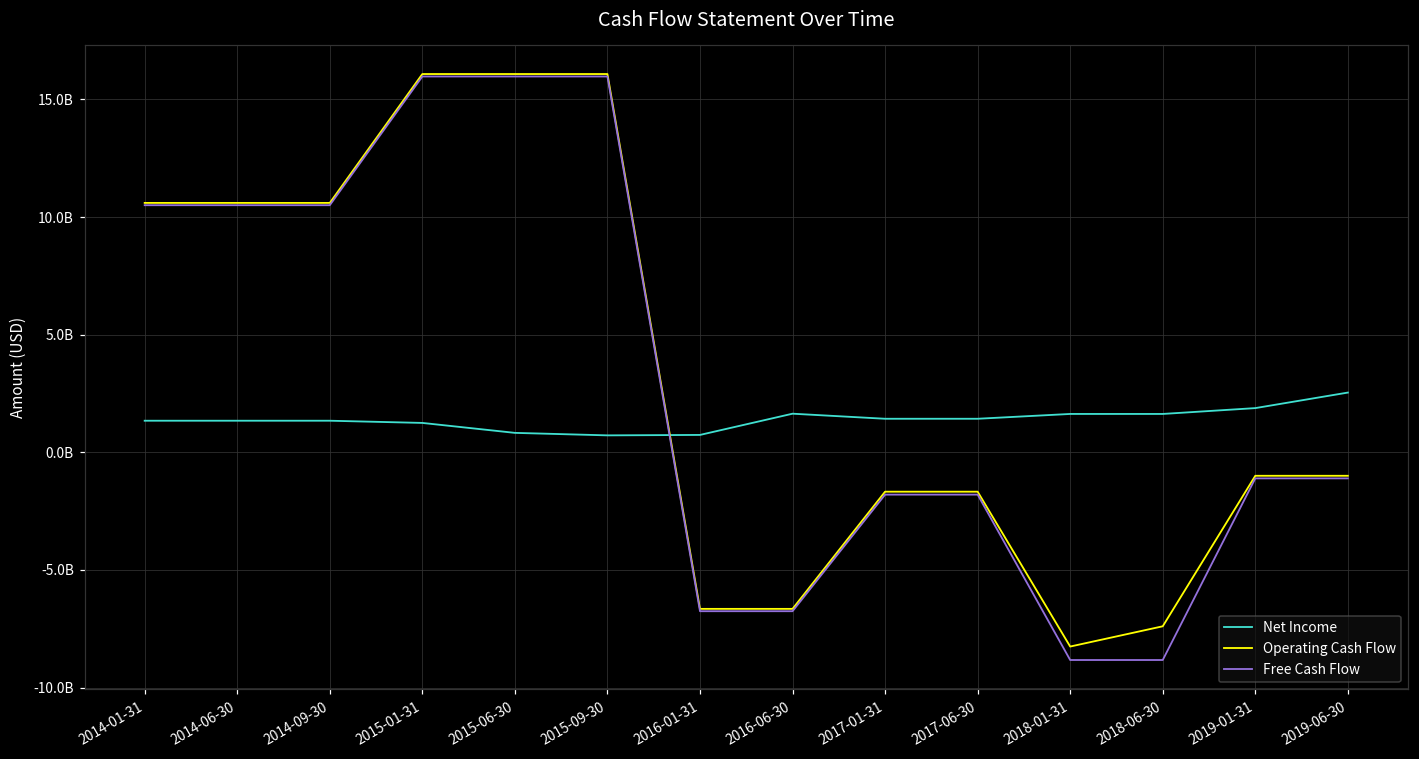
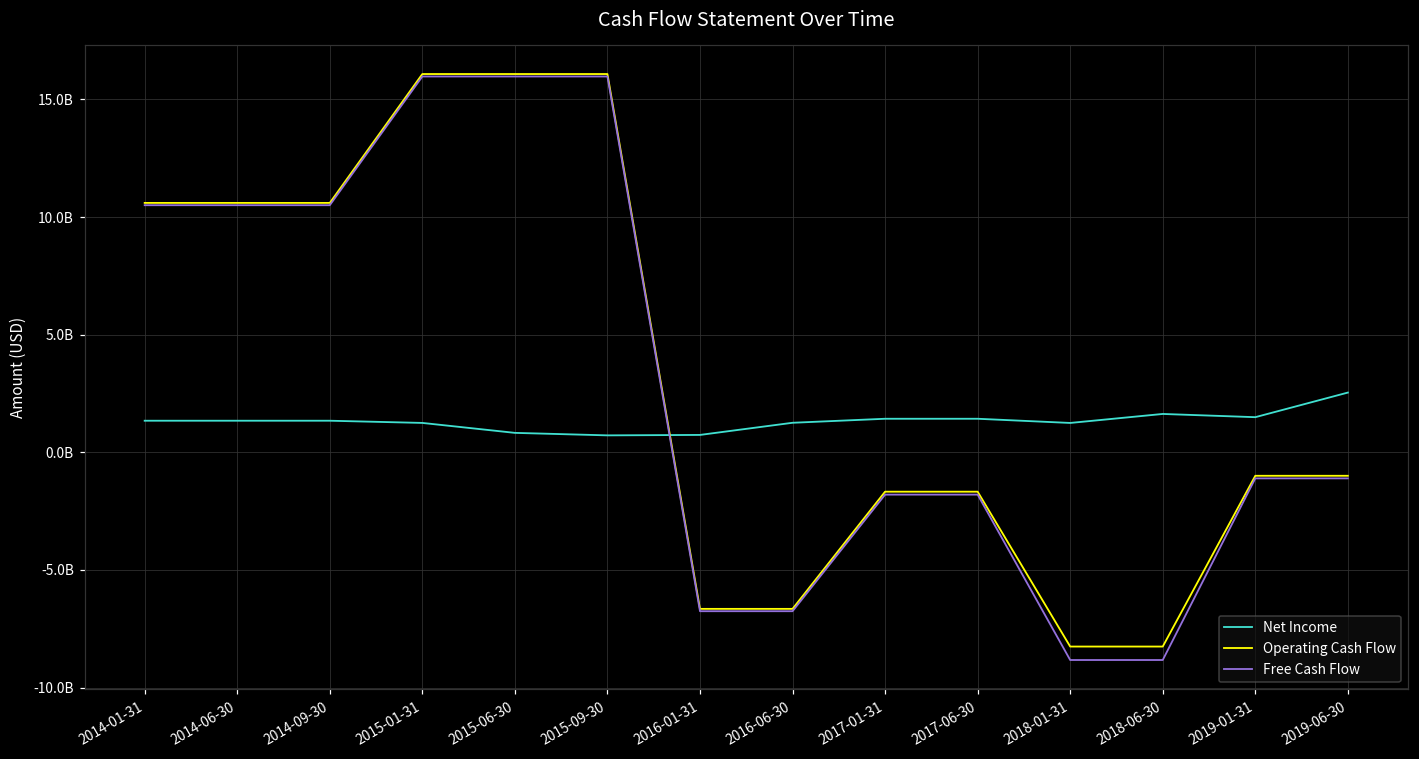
Net Income, 2016-06-30: 1600000000 -> 1300000000
Net Income, 2018-01-31: 1600000000 -> 1200000000
Operating Cash Flow, 2018-06-30: -7400000000 -> -8300000000
Net Income, 2019-01-31: 1900000000 -> 1500000000
